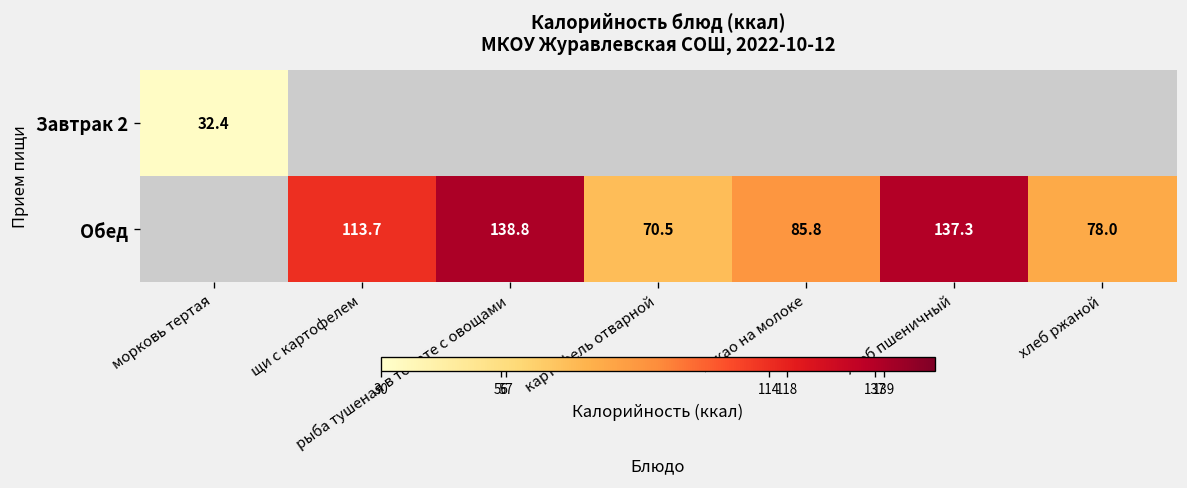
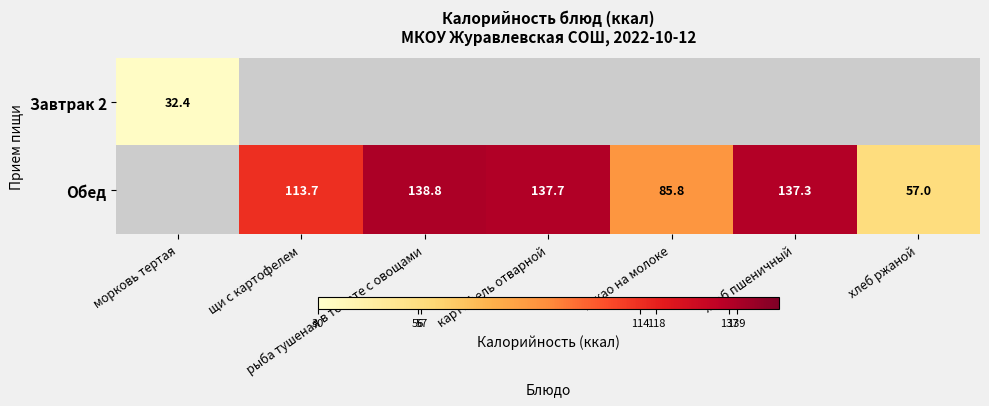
Обед, картофель отварной: 70.5 -> 137.7
Обед, хлеб ржаной: 78.0 -> 57.0
